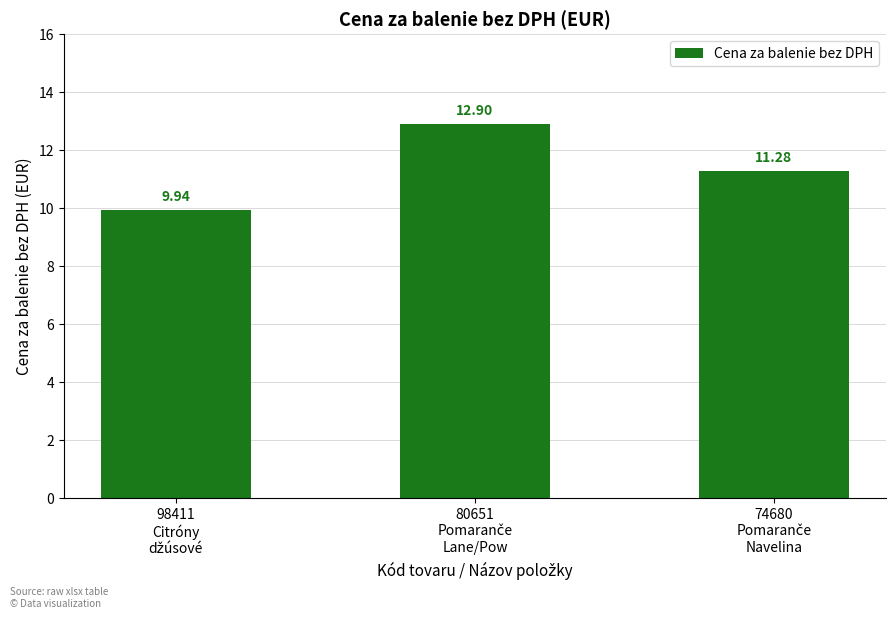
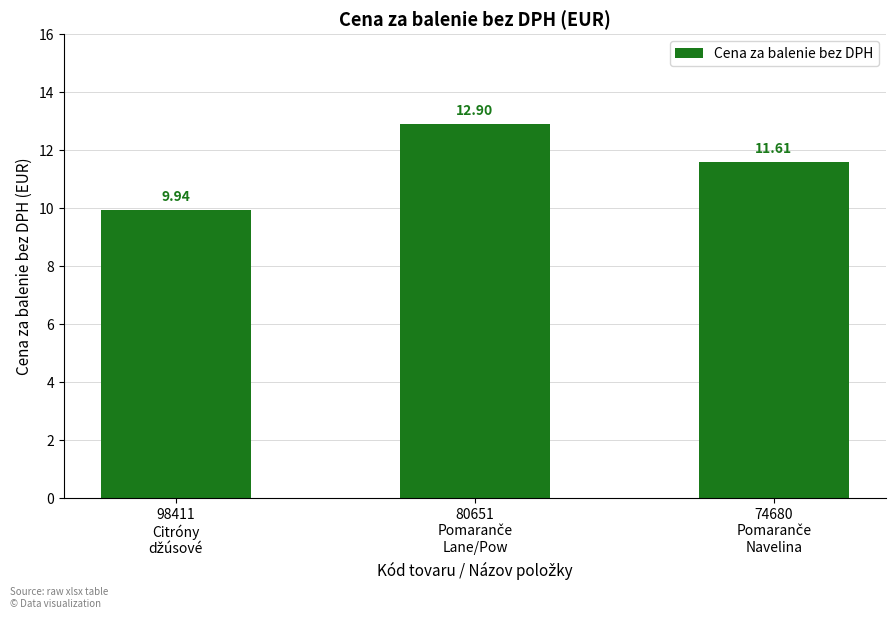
74680 Pomaranče Navelina: 11.28 -> 11.61
